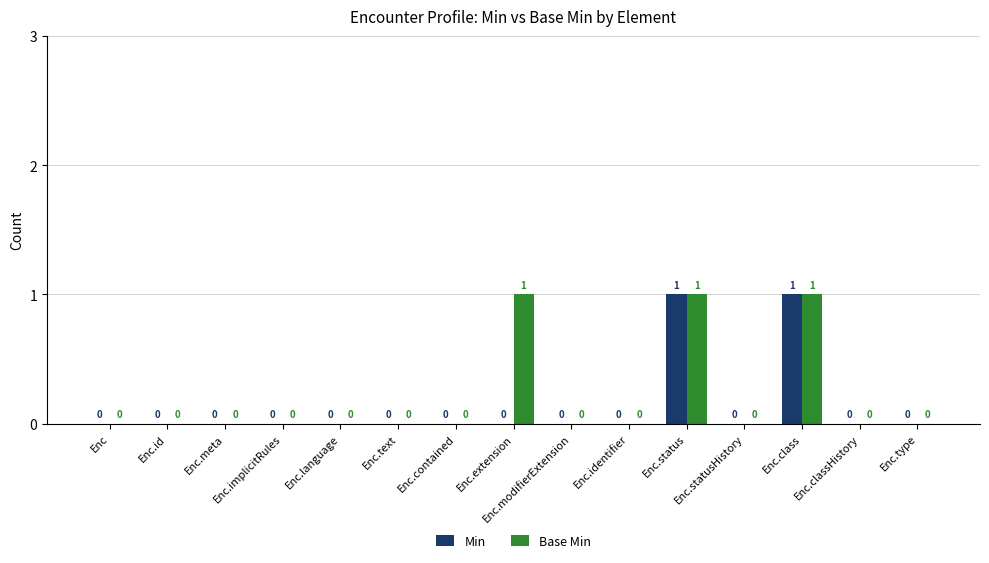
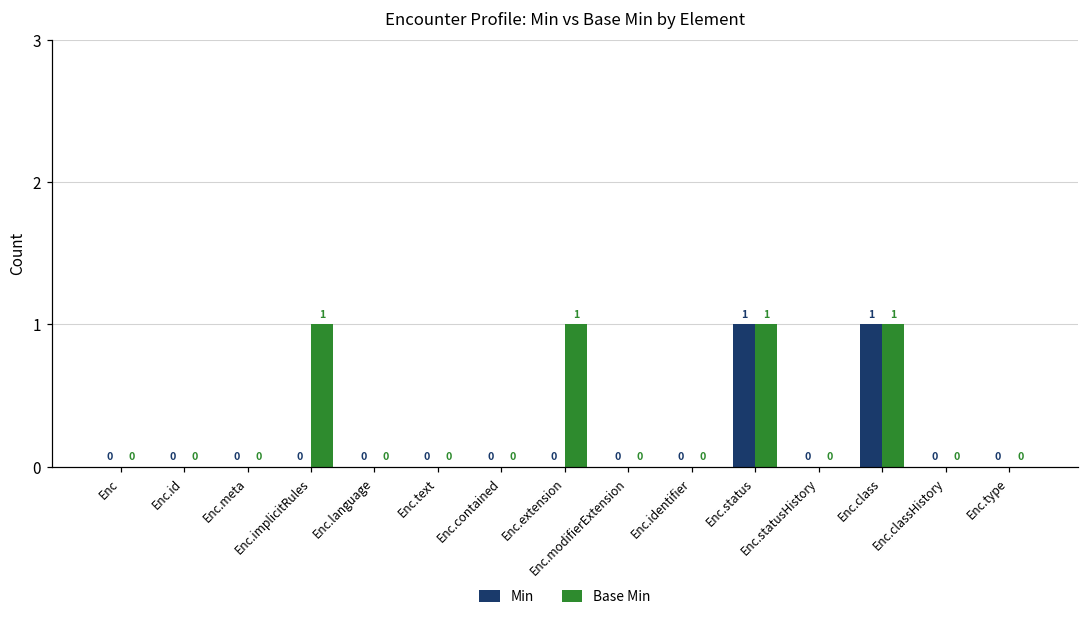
Base Min, Enc.implicitRules: 0 -> 1
